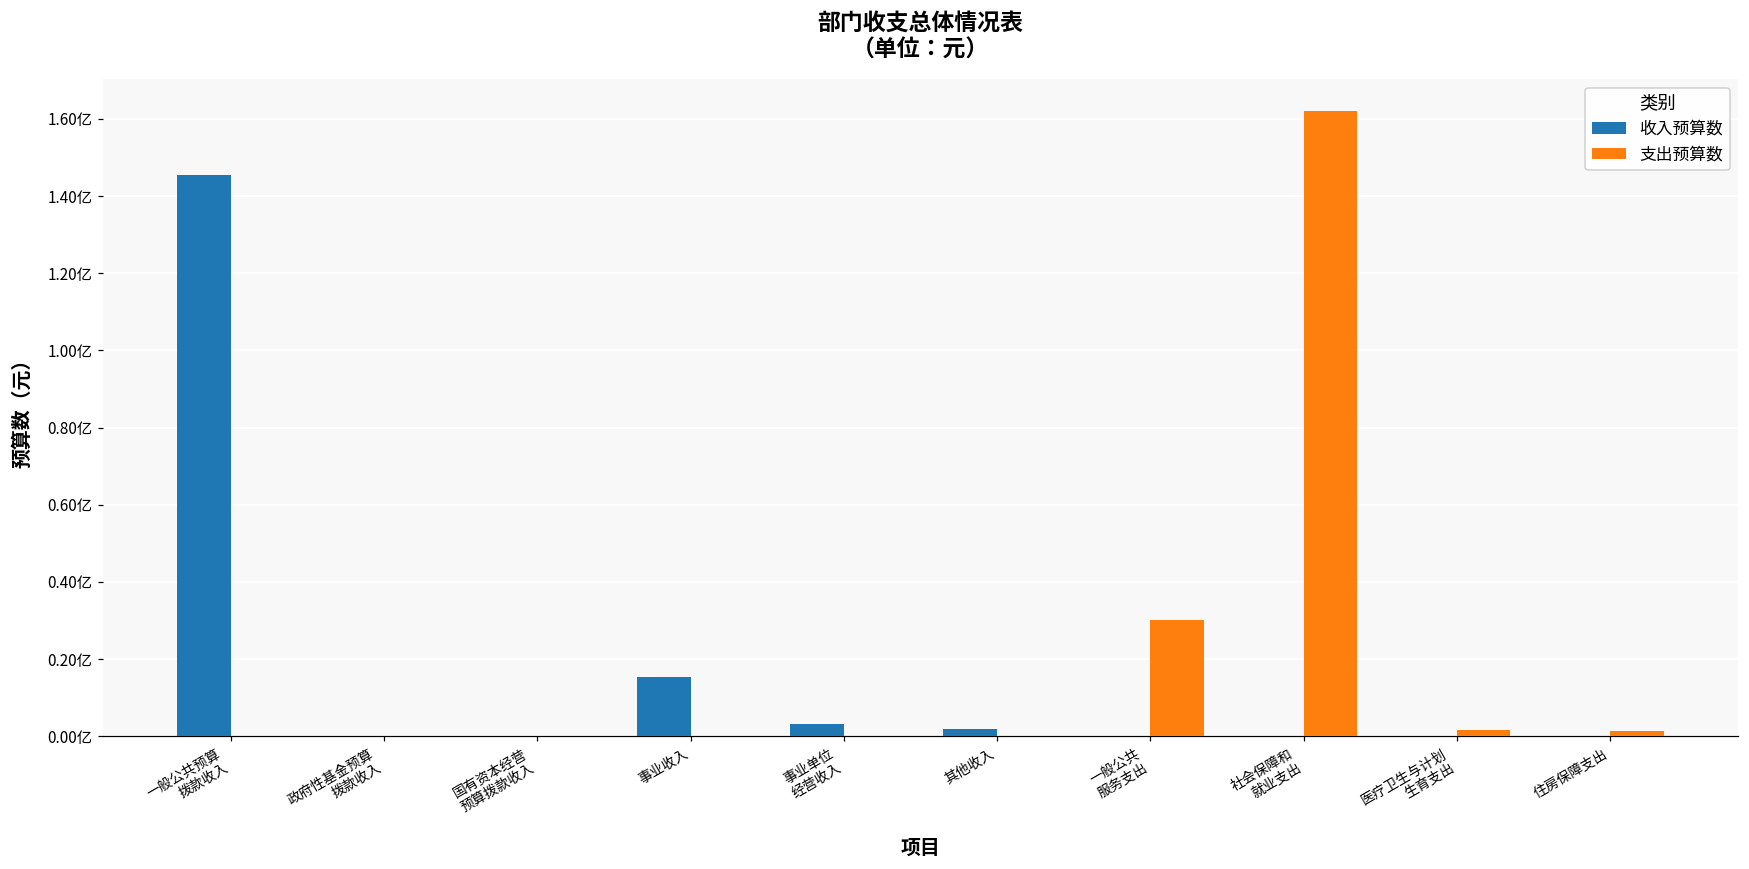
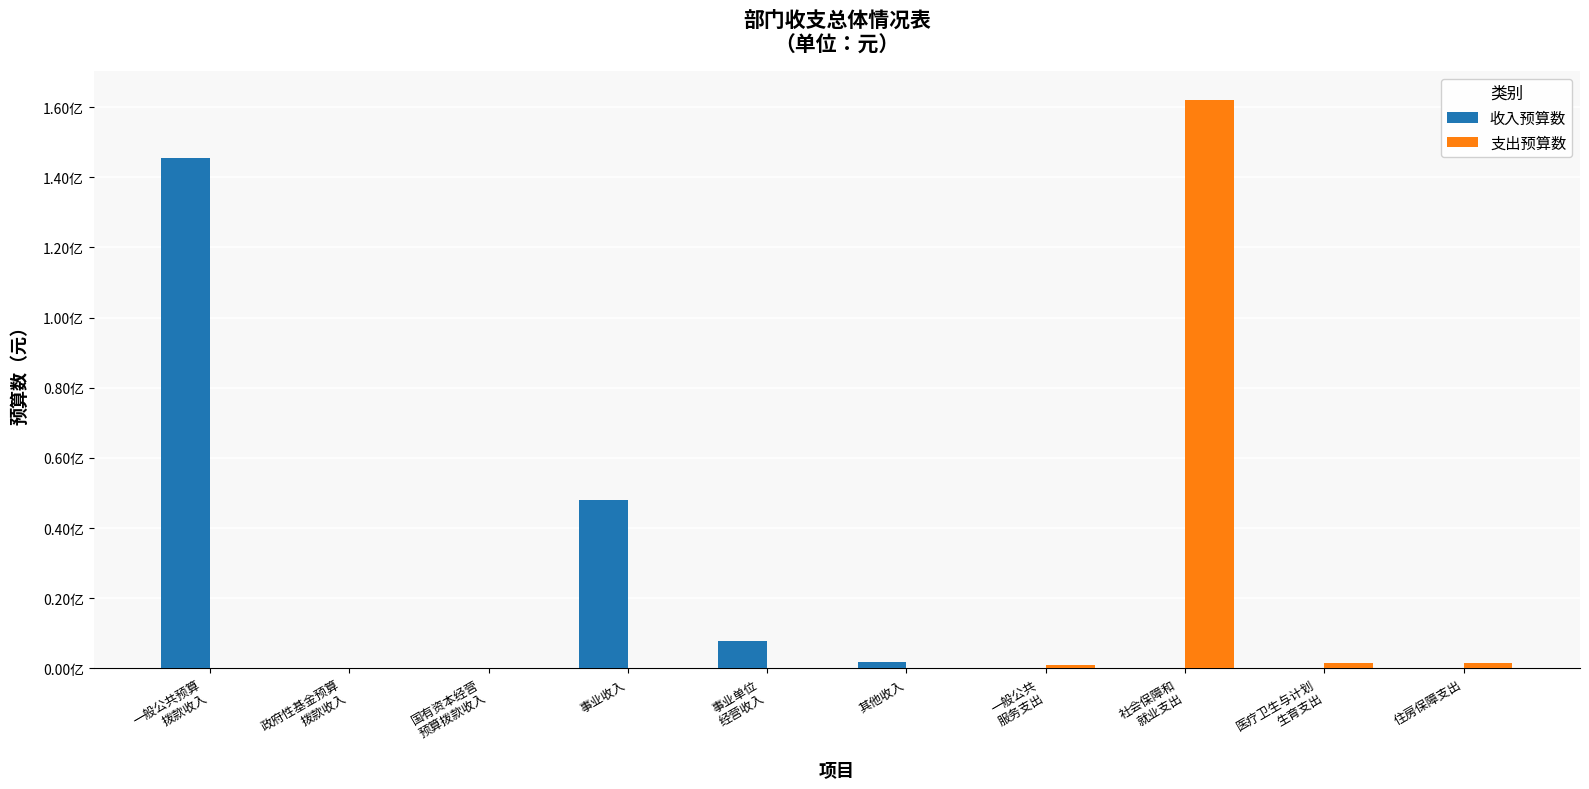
收入预算数, 事业收入: 0.15亿 -> 0.48亿
收入预算数, 事业单位 经营收入: 0.03亿 -> 0.08亿
支出预算数, 一般公共 服务支出: 0.30亿 -> 0.01亿
